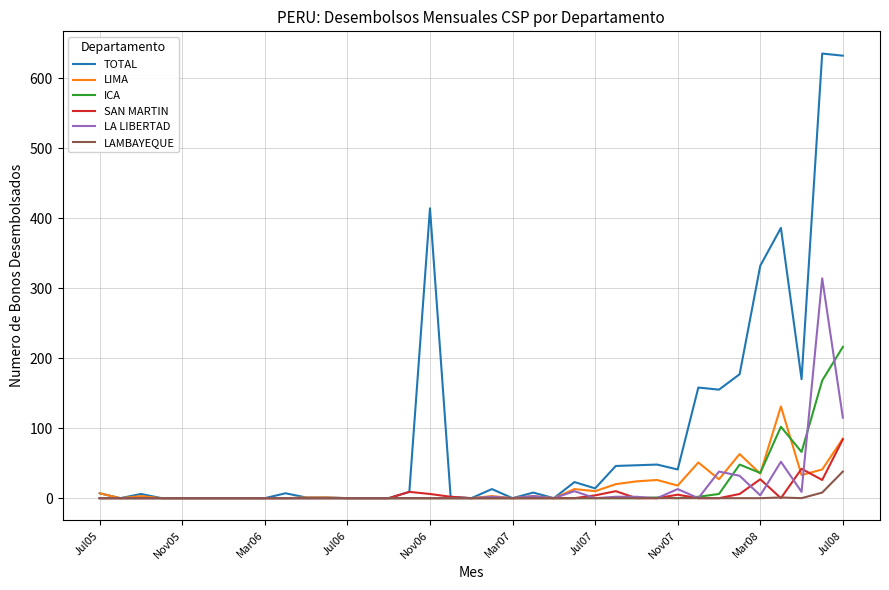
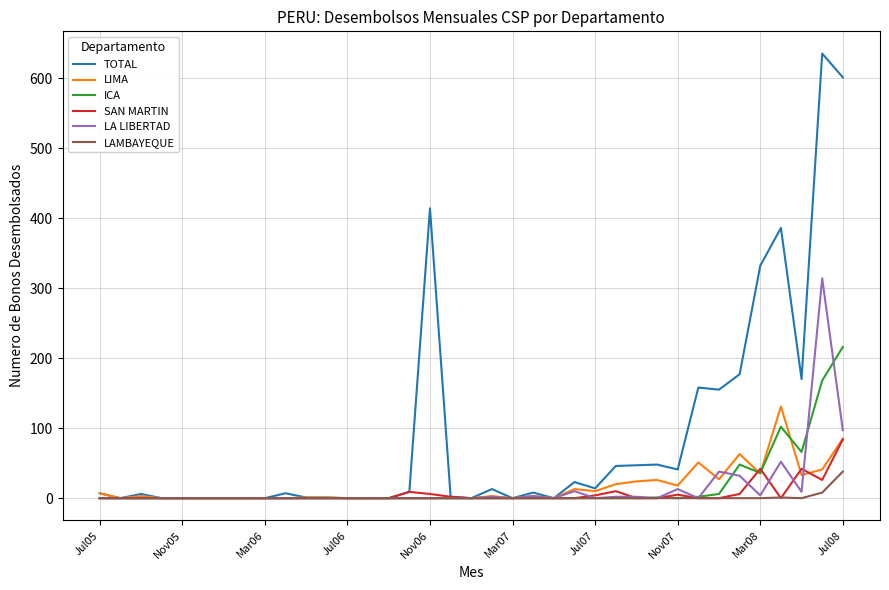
SAN MARTIN, Mar08: 30 -> 40
TOTAL, Jul08: 630 -> 600
LA LIBERTAD, Jul08: 120 -> 100
